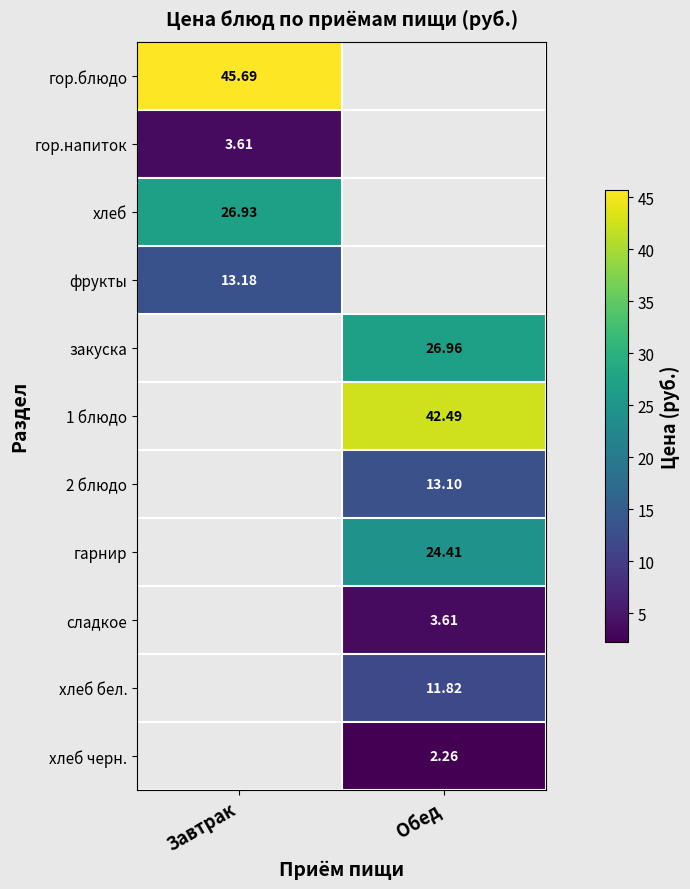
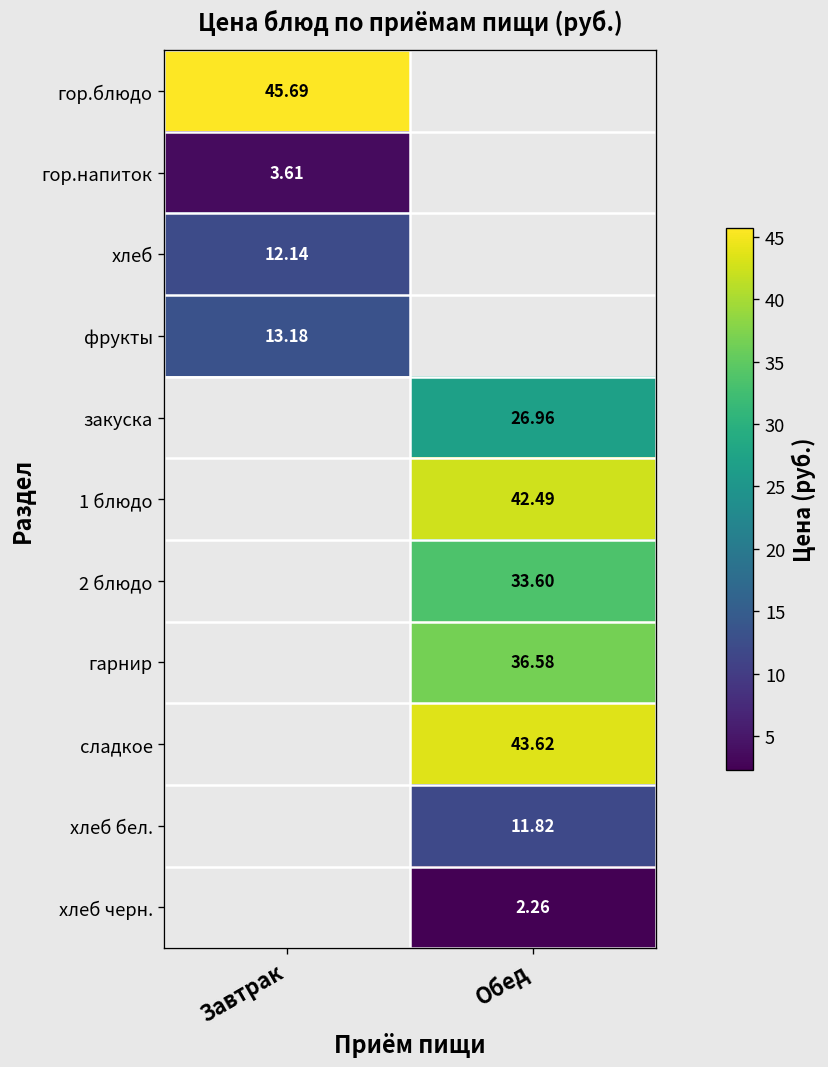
хлеб, Завтрак: 26.93 -> 12.14
2 блюдо, Обед: 13.10 -> 33.60
гарнир, Обед: 24.41 -> 36.58
сладкое, Обед: 3.61 -> 43.62
